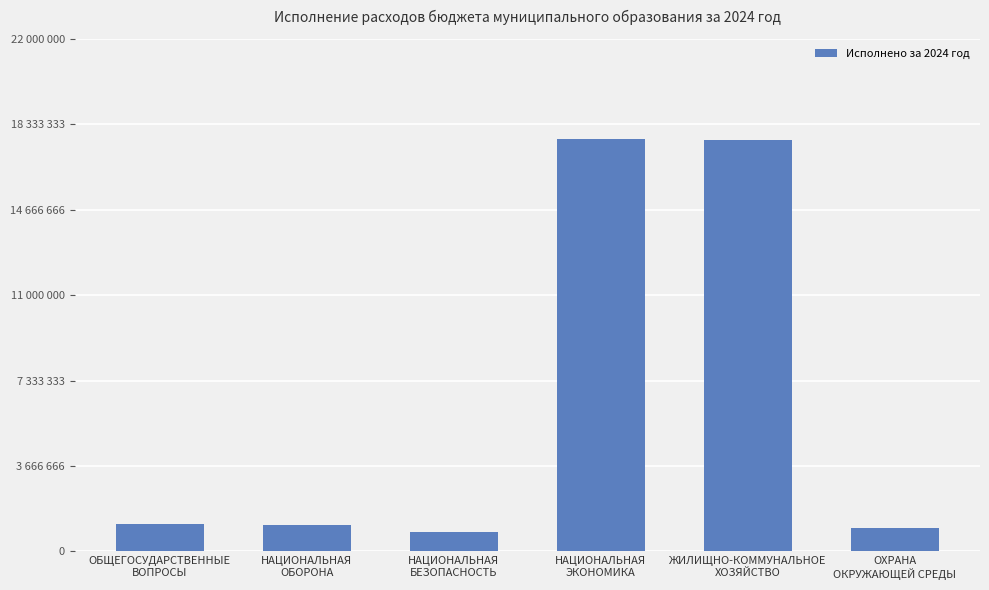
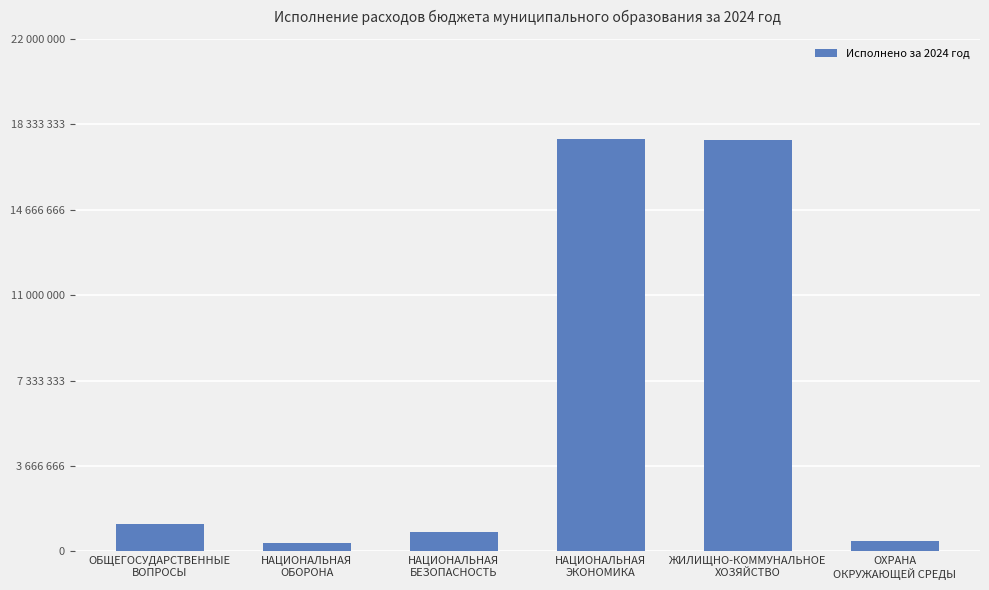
НАЦИОНАЛЬНАЯ ОБОРОНА: 1100000 -> 400000
ОХРАНА ОКРУЖАЮЩЕЙ СРЕДЫ: 1000000 -> 400000
